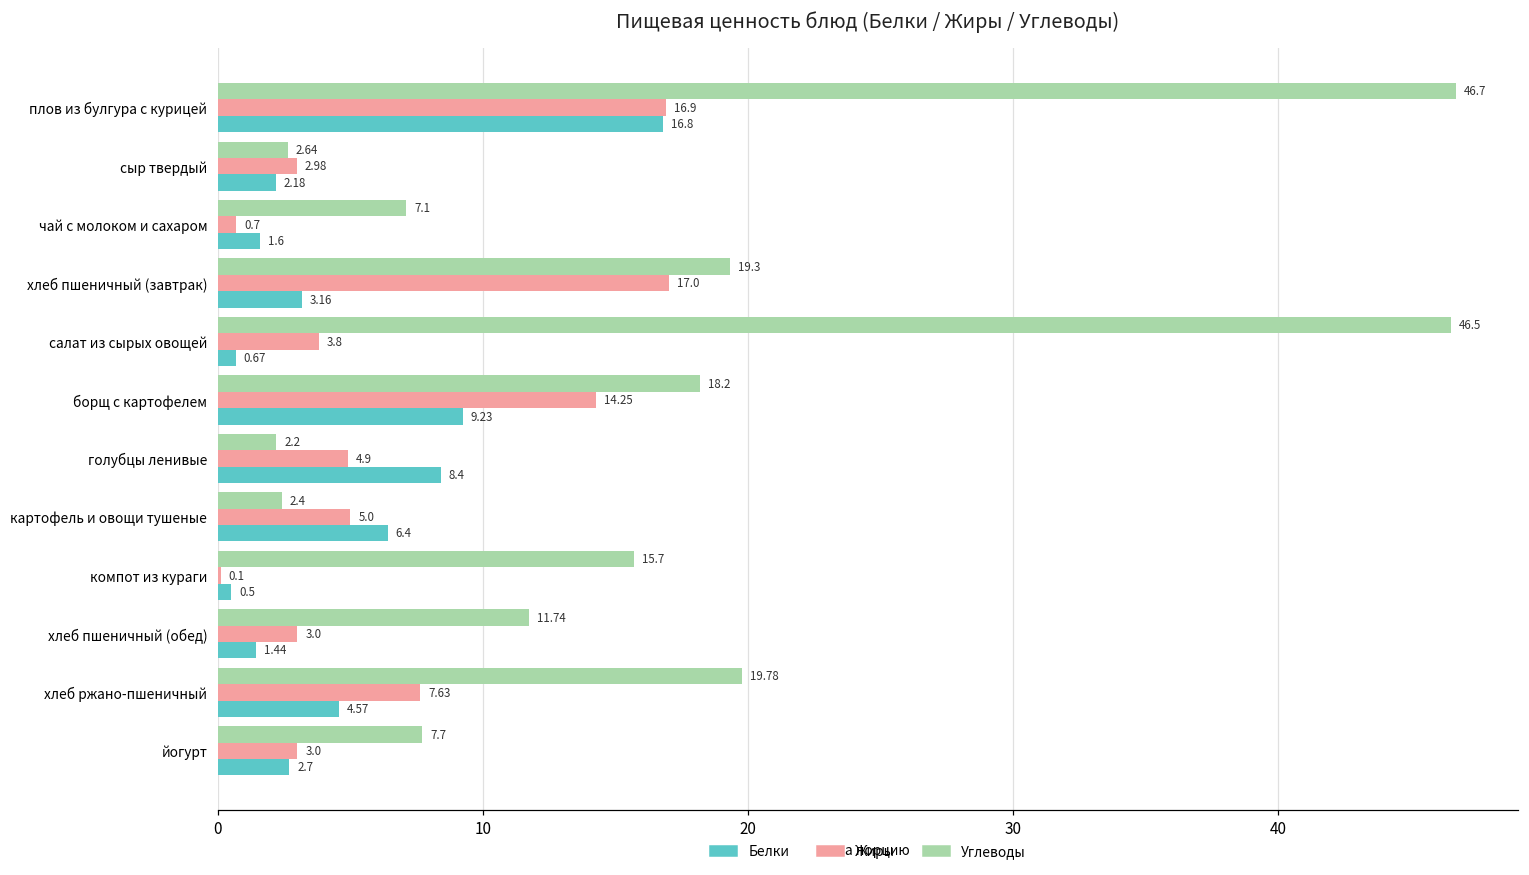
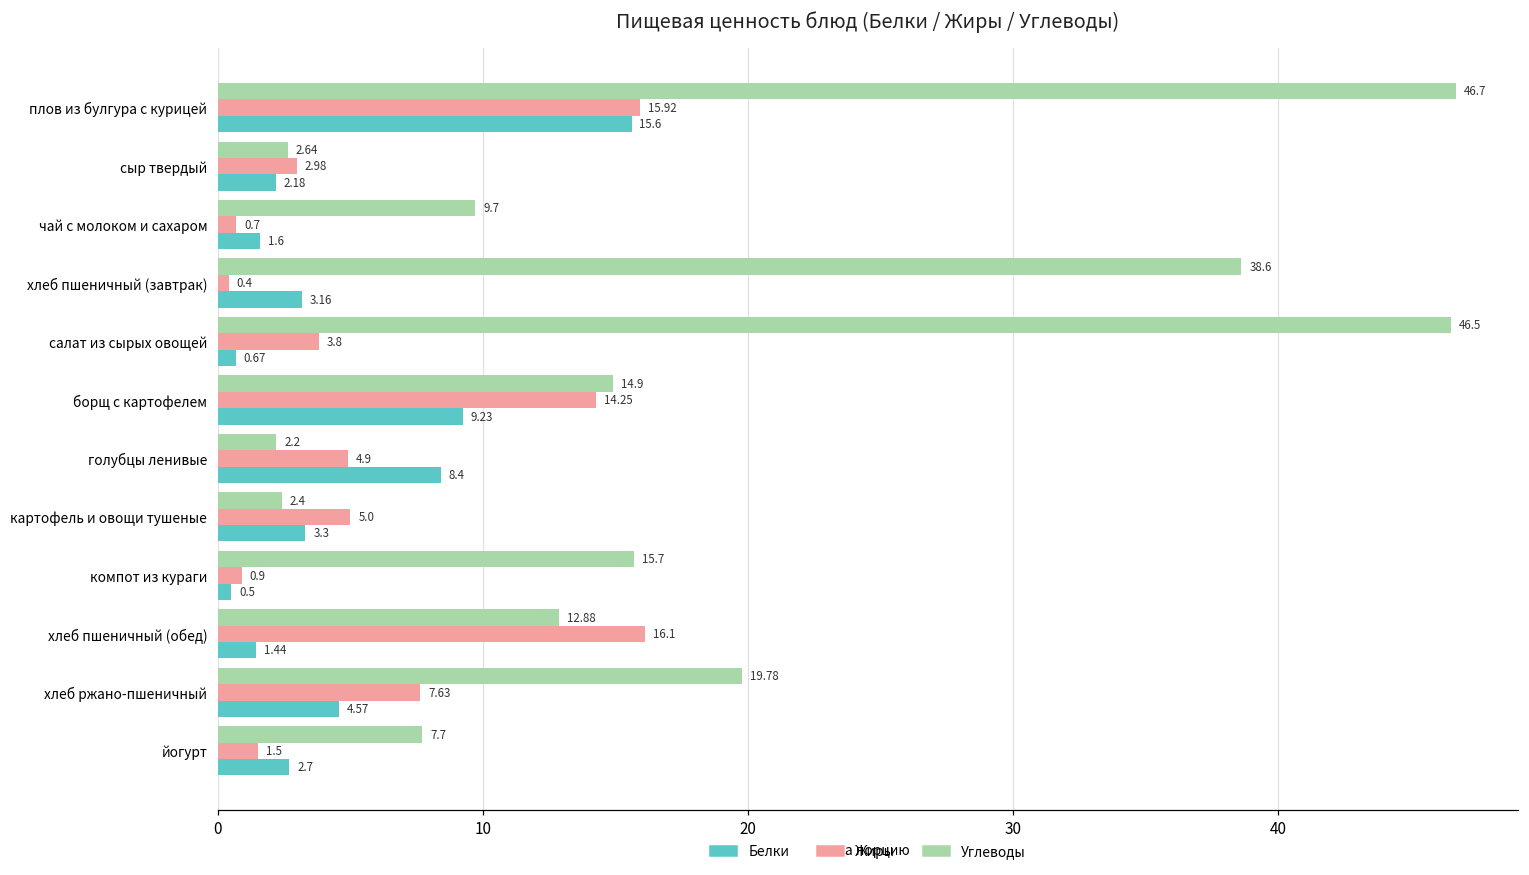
Жиры, плов из булгура с курицей: 16.9 -> 15.92
Белки, плов из булгура с курицей: 16.8 -> 15.6
Углеводы, чай с молоком и сахаром: 7.1 -> 9.7
Углеводы, хлеб пшеничный (завтрак): 19.3 -> 38.6
Жиры, хлеб пшеничный (завтрак): 17.0 -> 0.4
Углеводы, борщ с картофелем: 18.2 -> 14.9
Белки, картофель и овощи тушеные: 6.4 -> 3.3
Жиры, компот из кураги: 0.1 -> 0.9
Углеводы, хлеб пшеничный (обед): 11.74 -> 12.88
Жиры, хлеб пшеничный (обед): 3.0 -> 16.1
Жиры, йогурт: 3.0 -> 1.5
